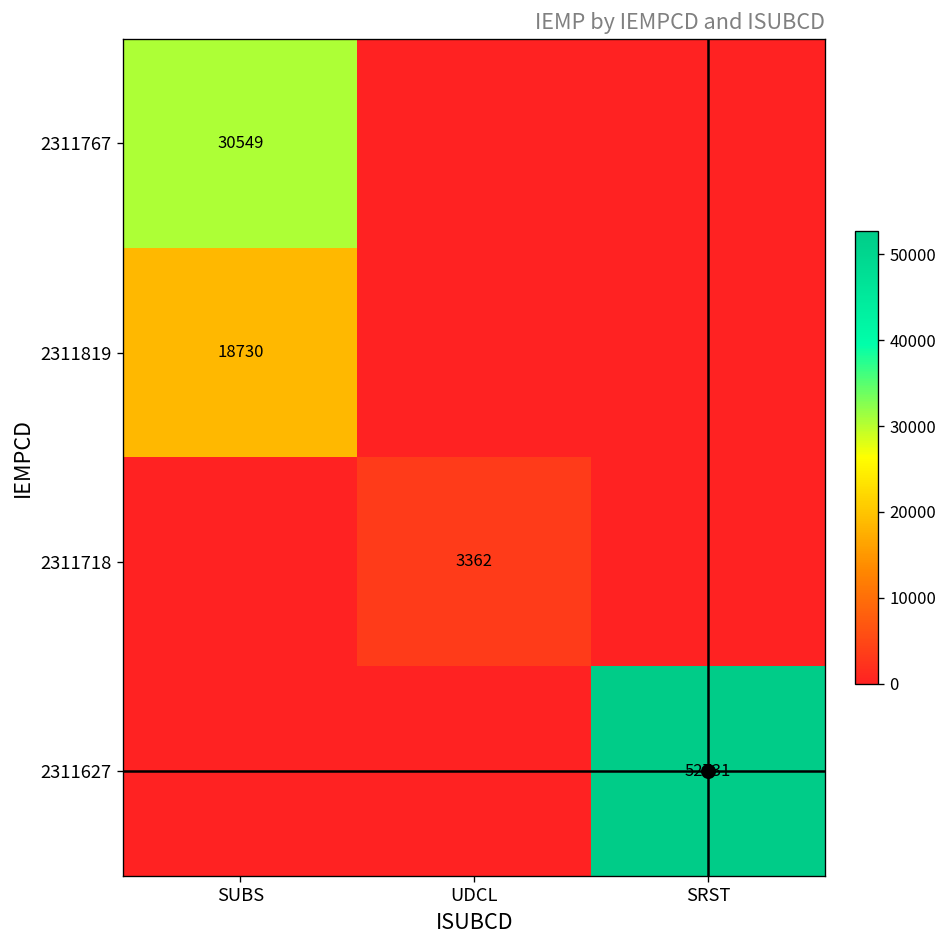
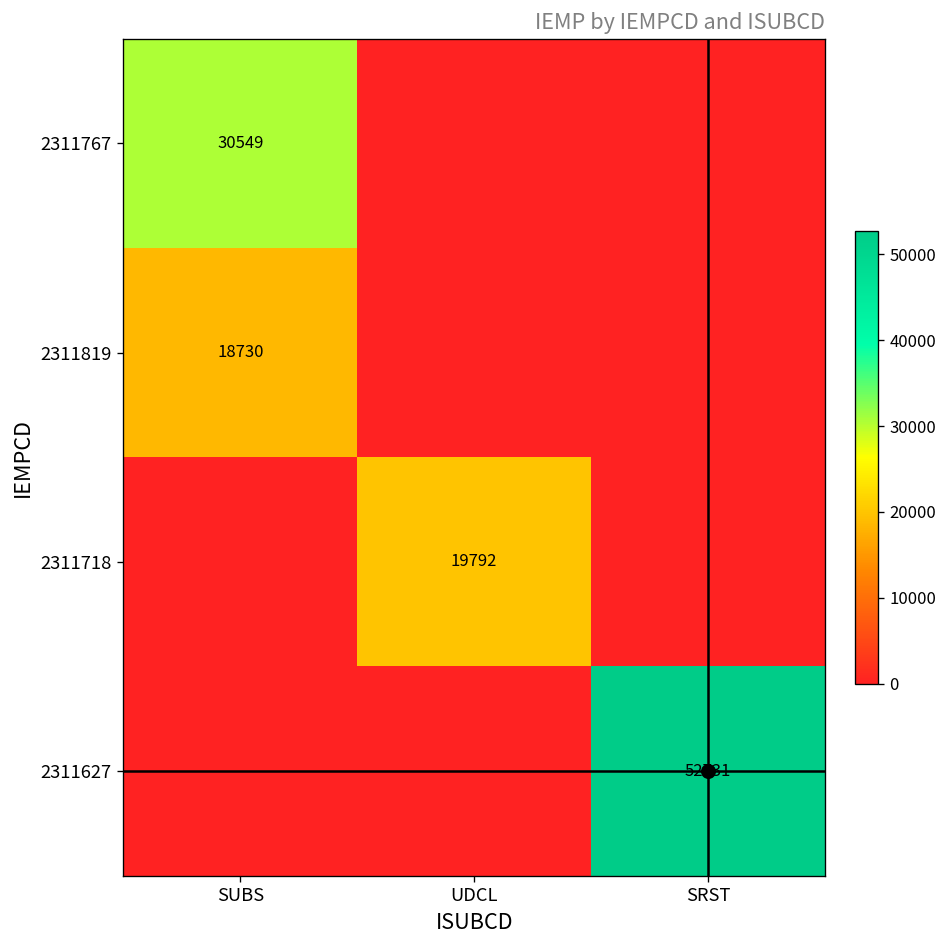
2311718, UDCL: 3362 -> 19792
